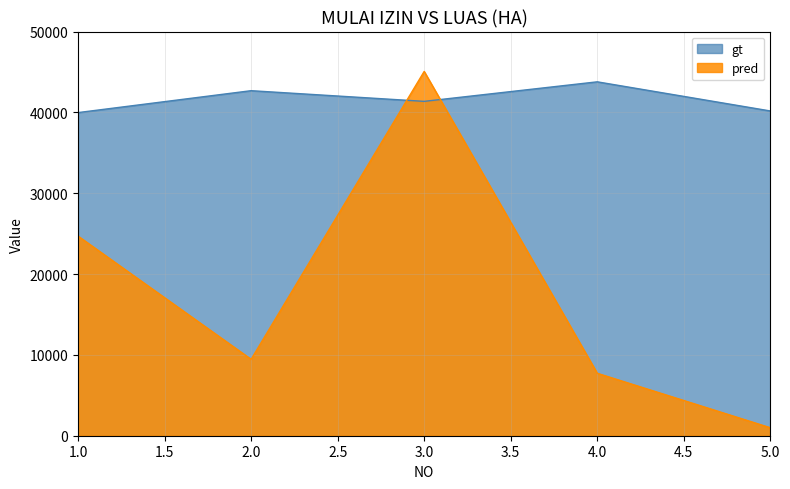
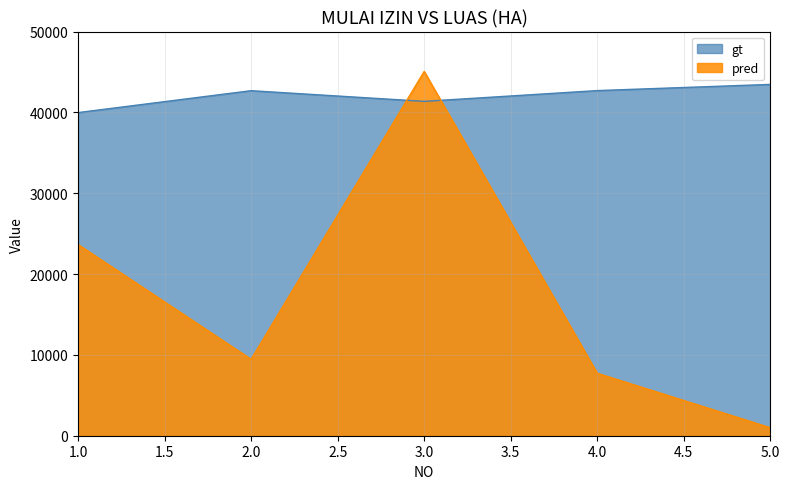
pred, 1.0: 25000 -> 24000
gt, 4.0: 44000 -> 43000
gt, 5.0: 40000 -> 43000
